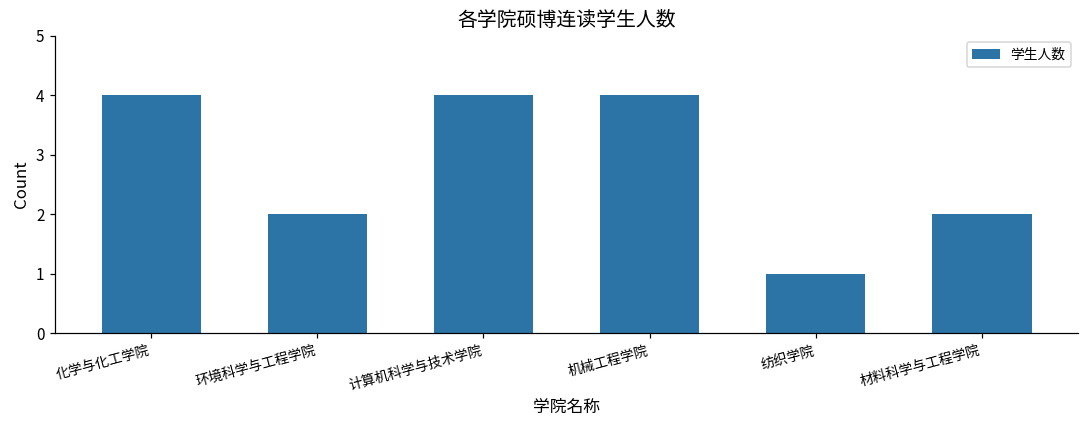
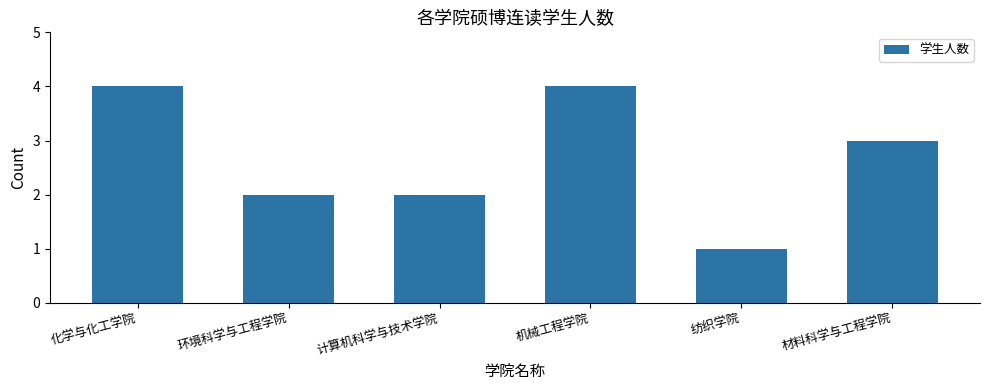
计算机科学与技术学院: 4 -> 2
材料科学与工程学院: 2 -> 3
